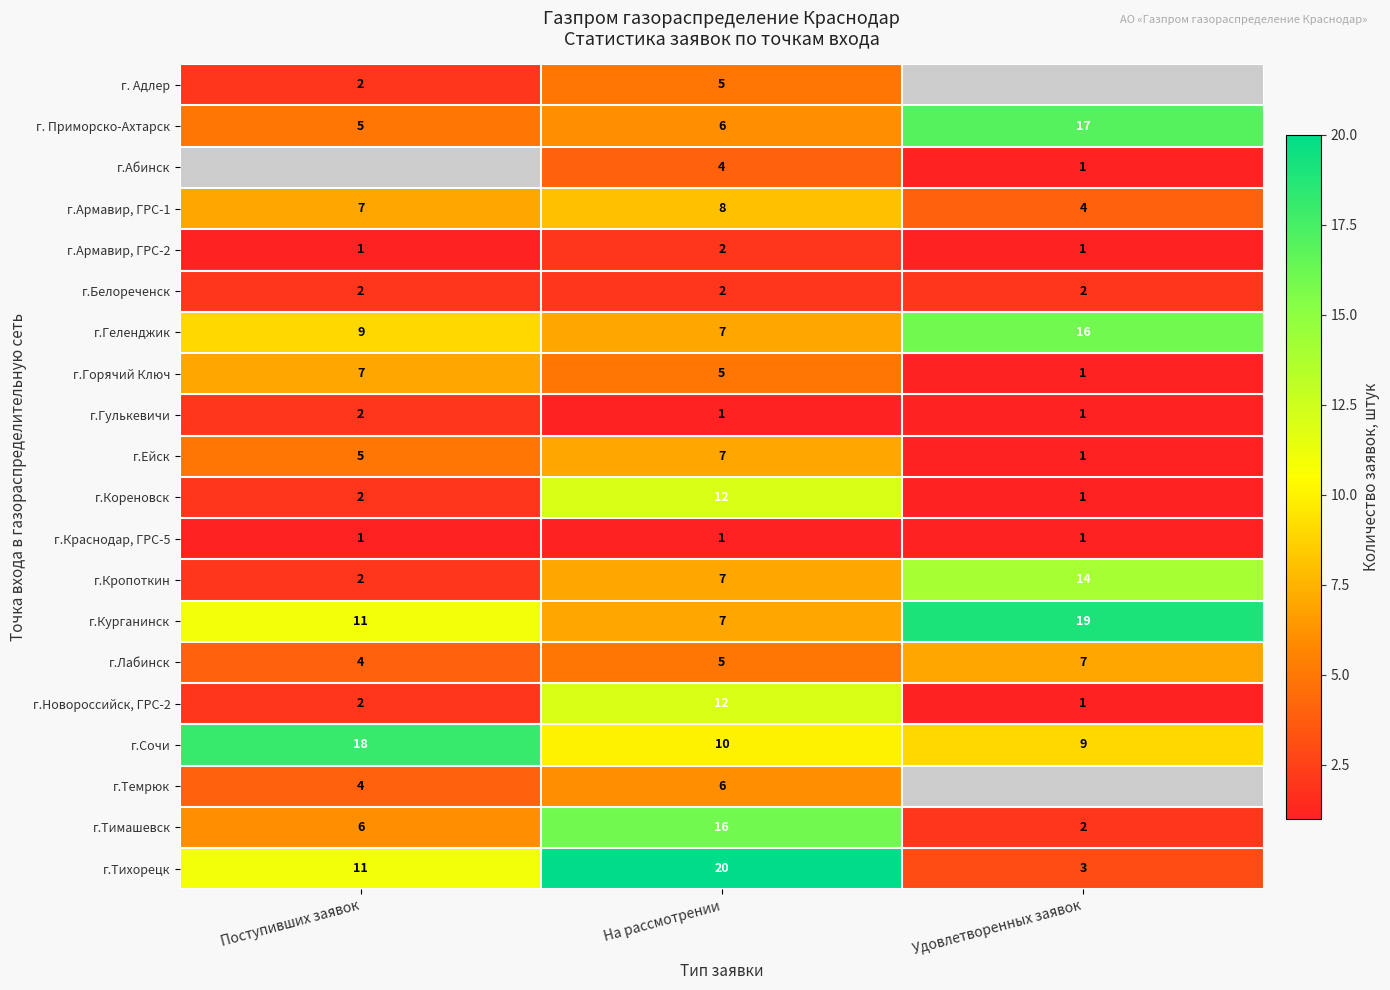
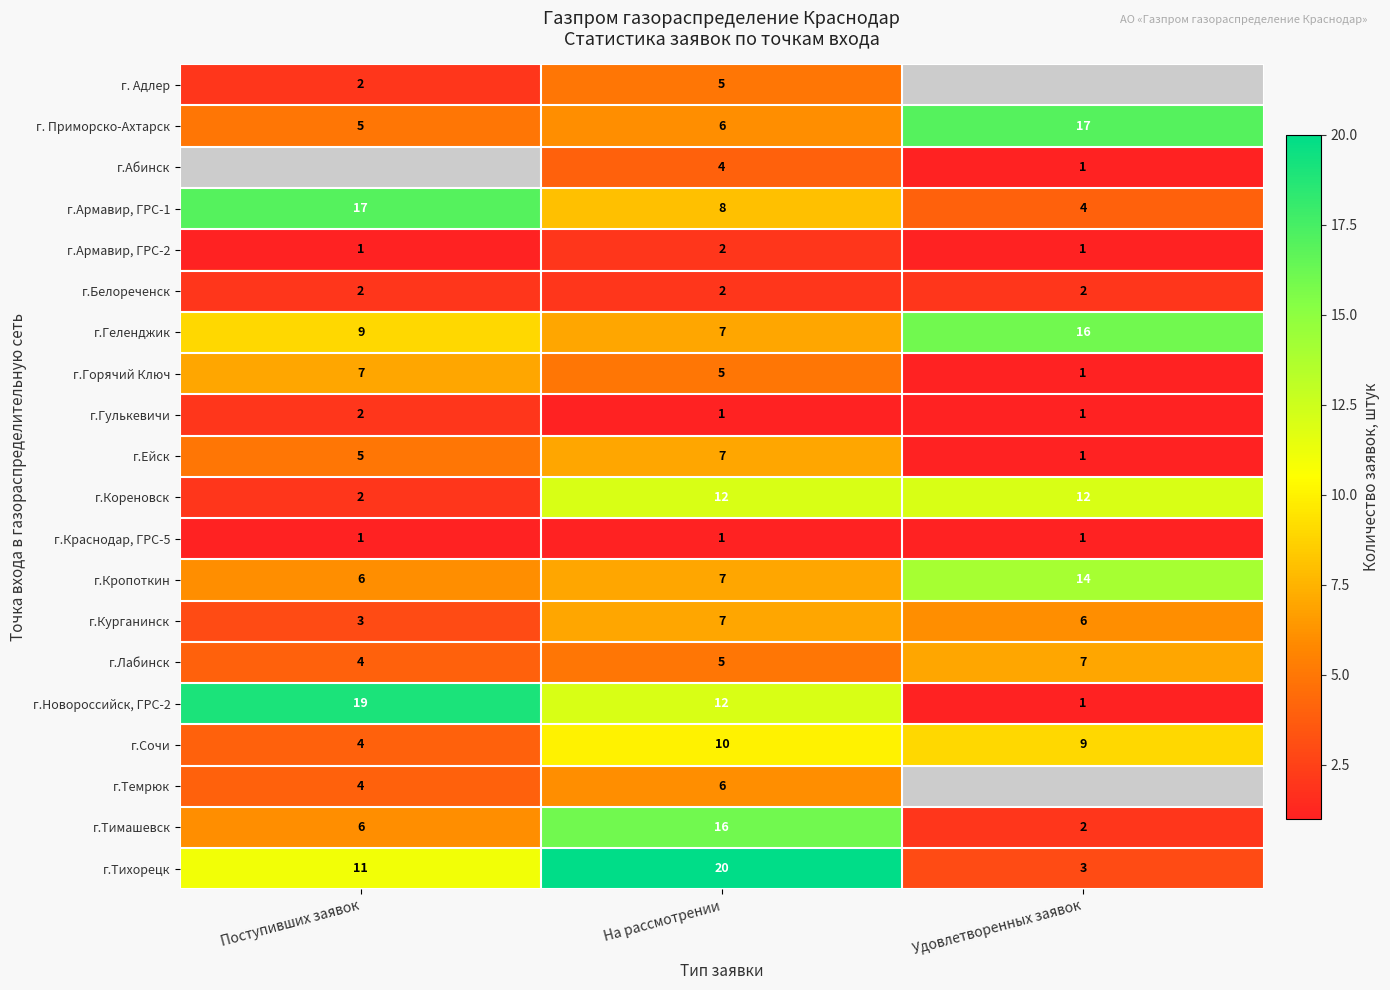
г.Армавир, ГРС-1, Поступивших заявок: 7 -> 17
г.Кореновск, Удовлетворенных заявок: 1 -> 12
г.Кропоткин, Поступивших заявок: 2 -> 6
г.Курганинск, Поступивших заявок: 11 -> 3
г.Курганинск, Удовлетворенных заявок: 19 -> 6
г.Новороссийск, ГРС-2, Поступивших заявок: 2 -> 19
г.Сочи, Поступивших заявок: 18 -> 4
